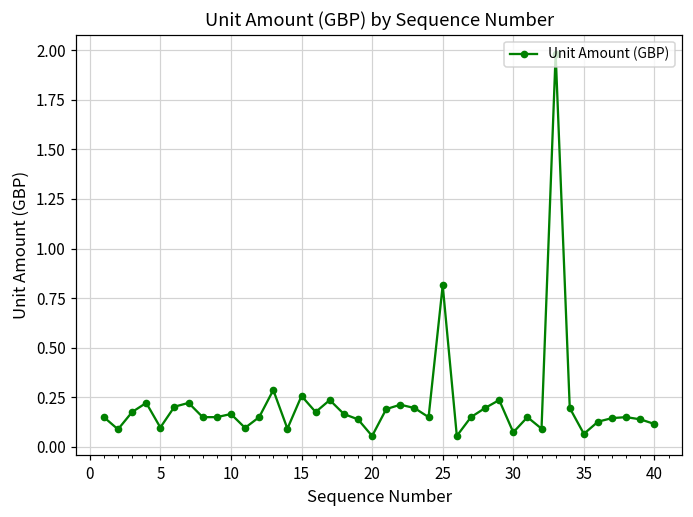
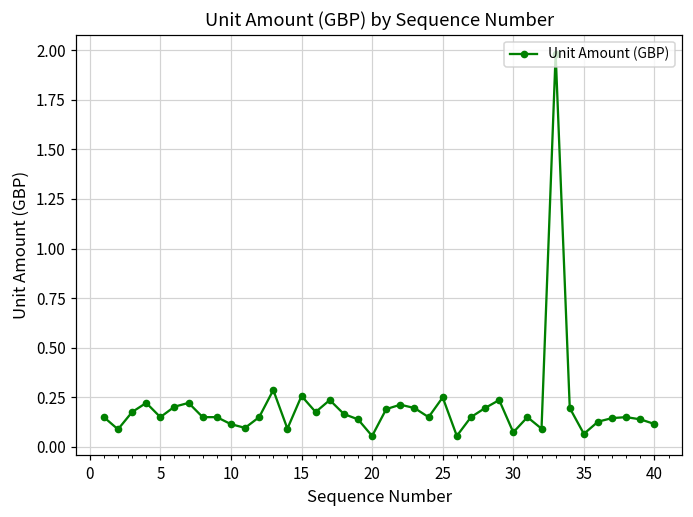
5: 0.10 -> 0.15
10: 0.16 -> 0.11
25: 0.81 -> 0.25
